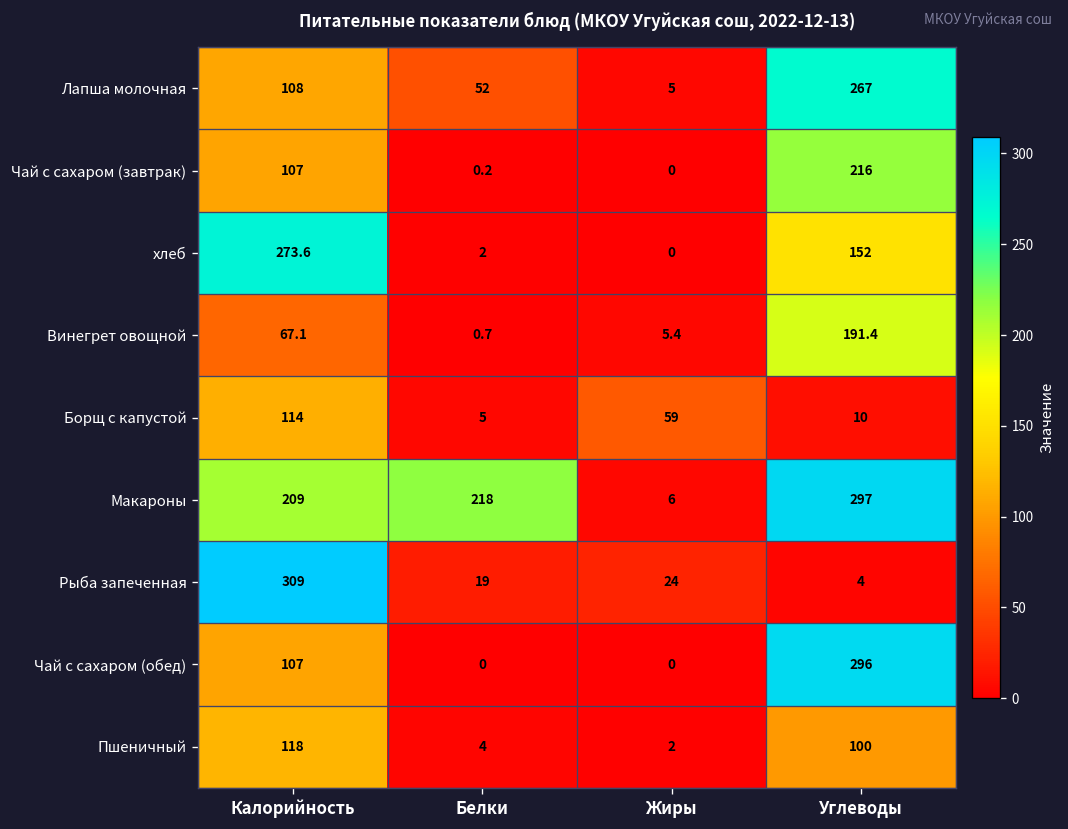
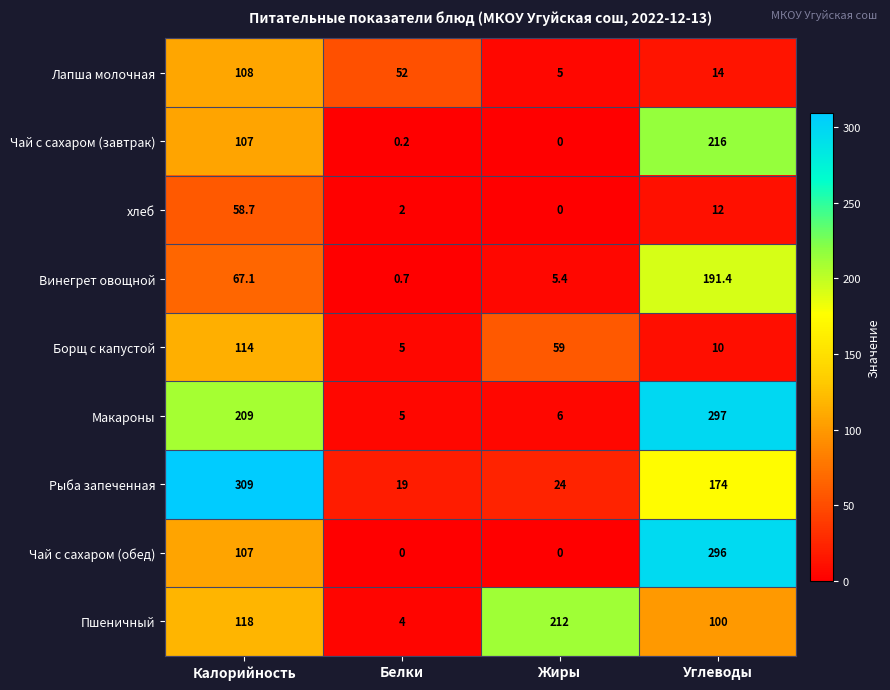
Лапша молочная, Углеводы: 267 -> 14
хлеб, Калорийность: 273.6 -> 58.7
хлеб, Углеводы: 152 -> 12
Макароны, Белки: 218 -> 5
Рыба запеченная, Углеводы: 4 -> 174
Пшеничный, Жиры: 2 -> 212
